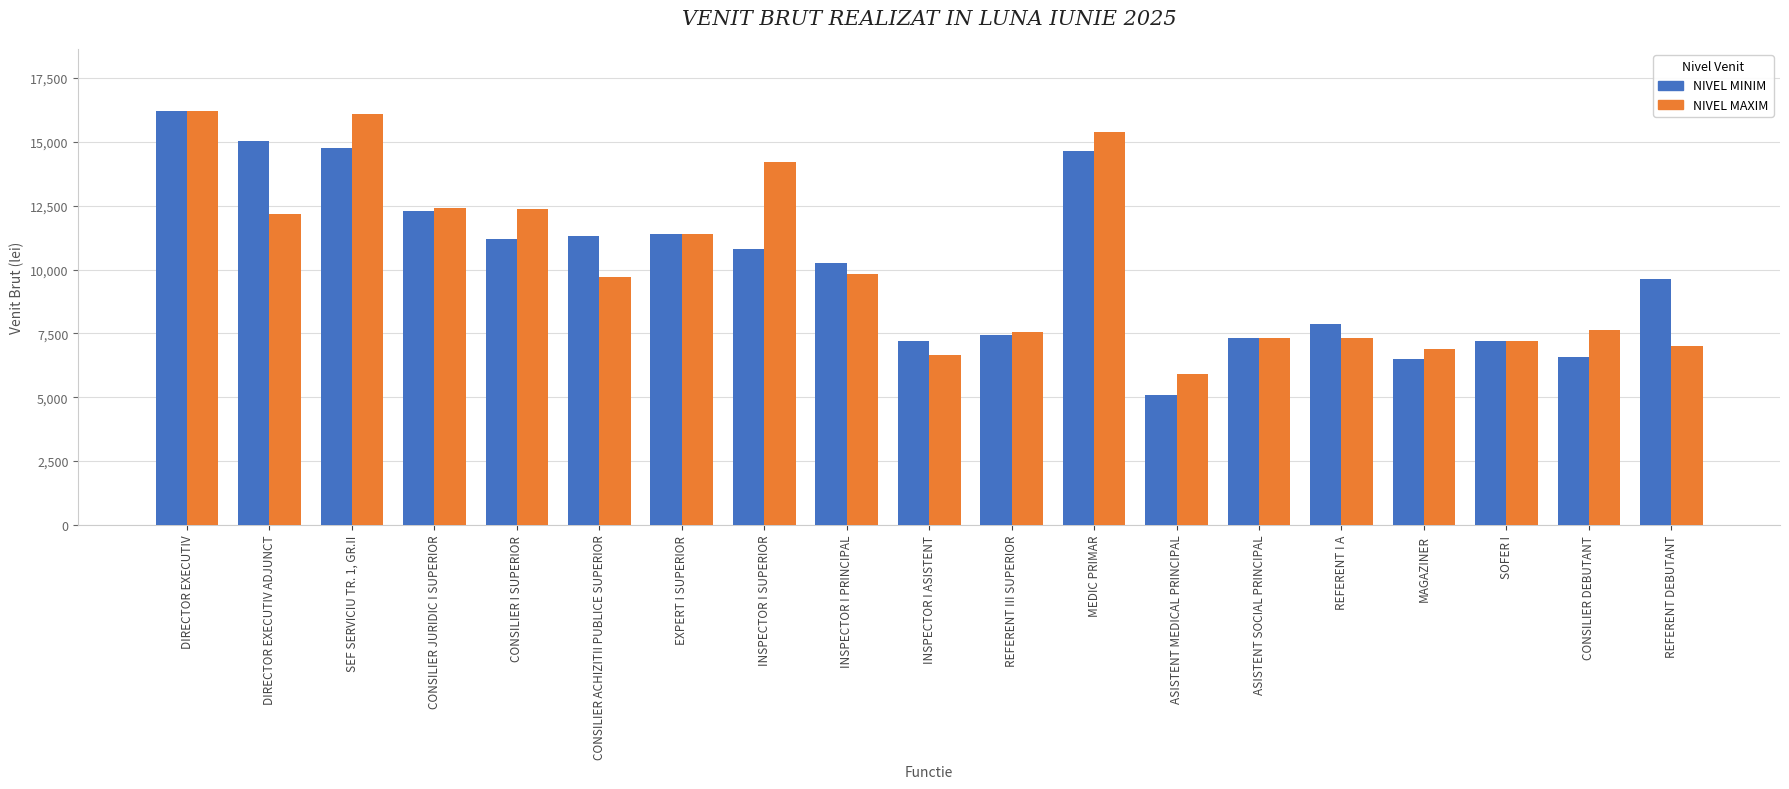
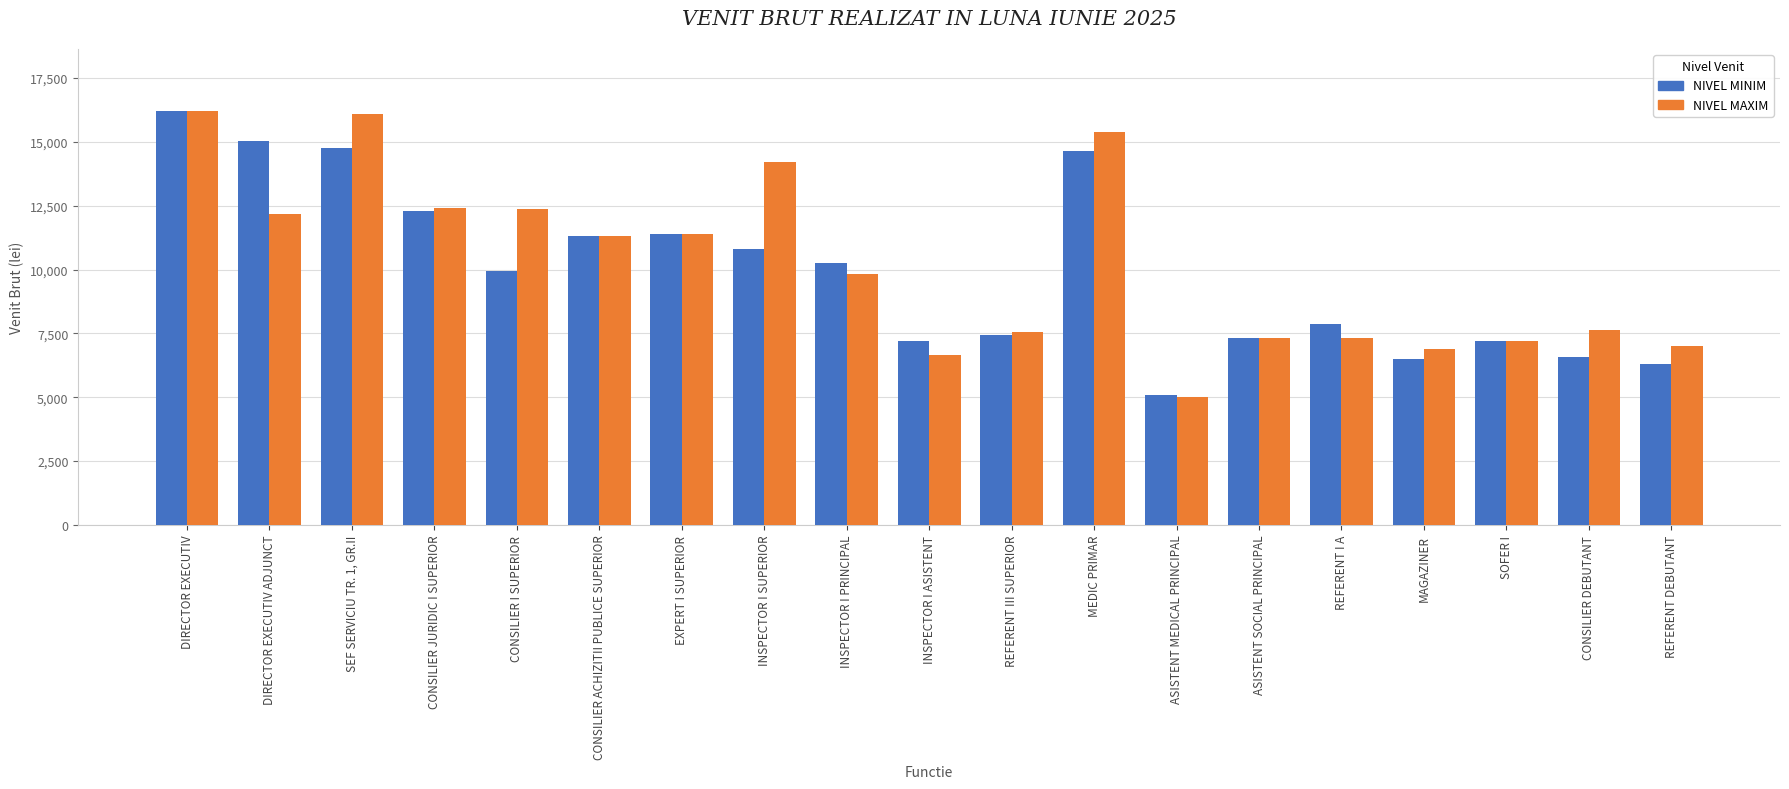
NIVEL MINIM, CONSILIER I SUPERIOR: 11,200 -> 9,900
NIVEL MAXIM, CONSILIER ACHIZITII PUBLICE SUPERIOR: 9,700 -> 11,300
NIVEL MAXIM, ASISTENT MEDICAL PRINCIPAL: 5,900 -> 5,000
NIVEL MINIM, REFERENT DEBUTANT: 9,600 -> 6,300
